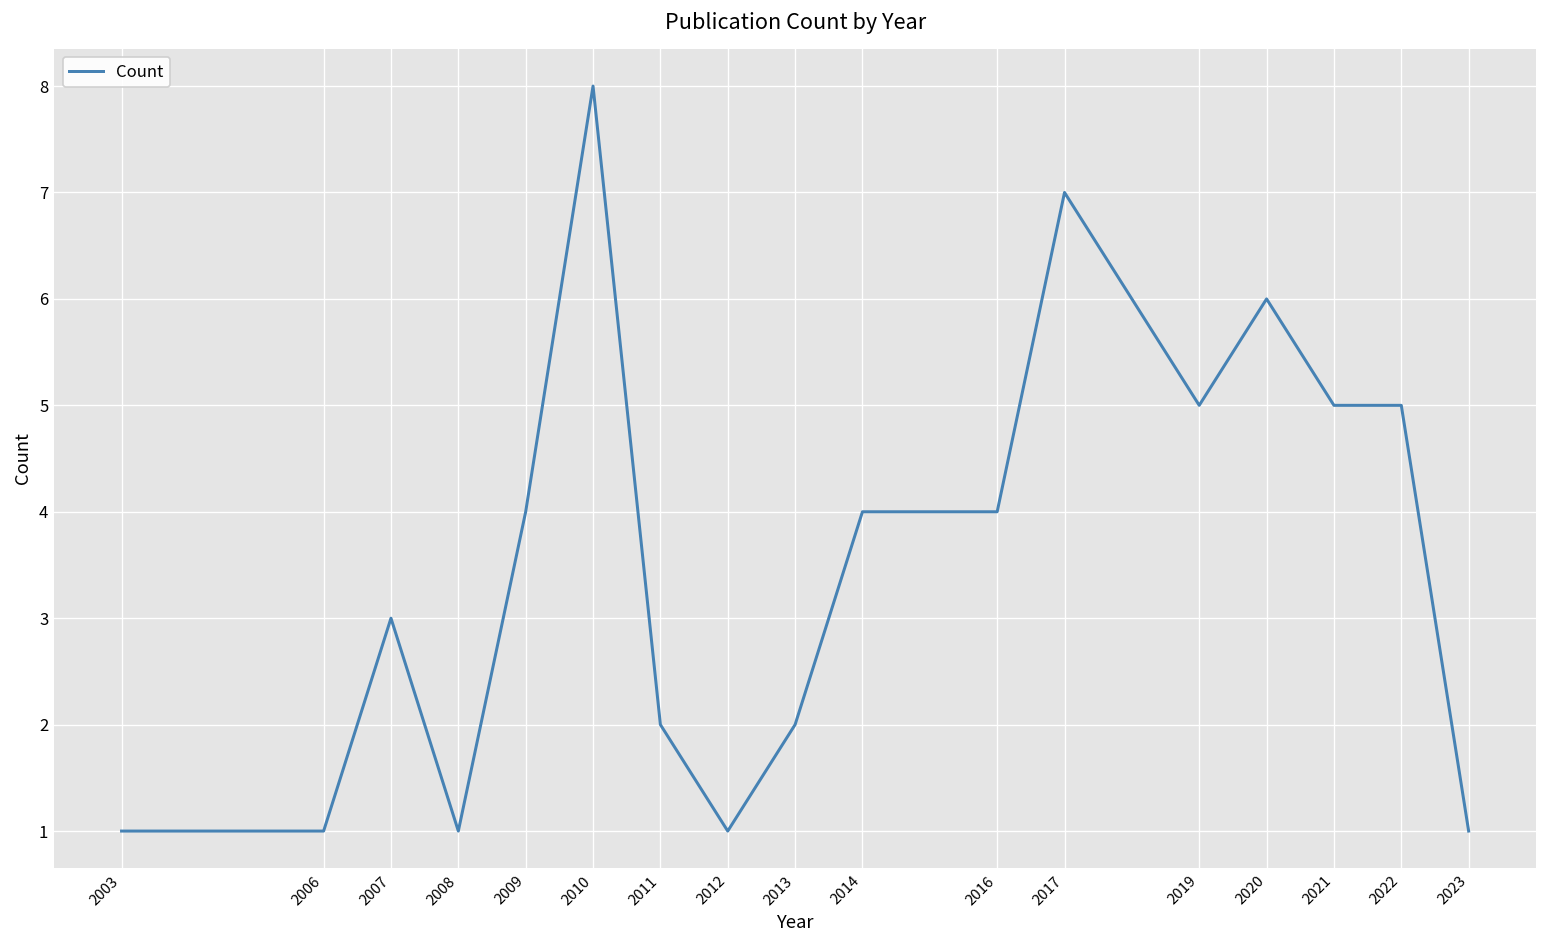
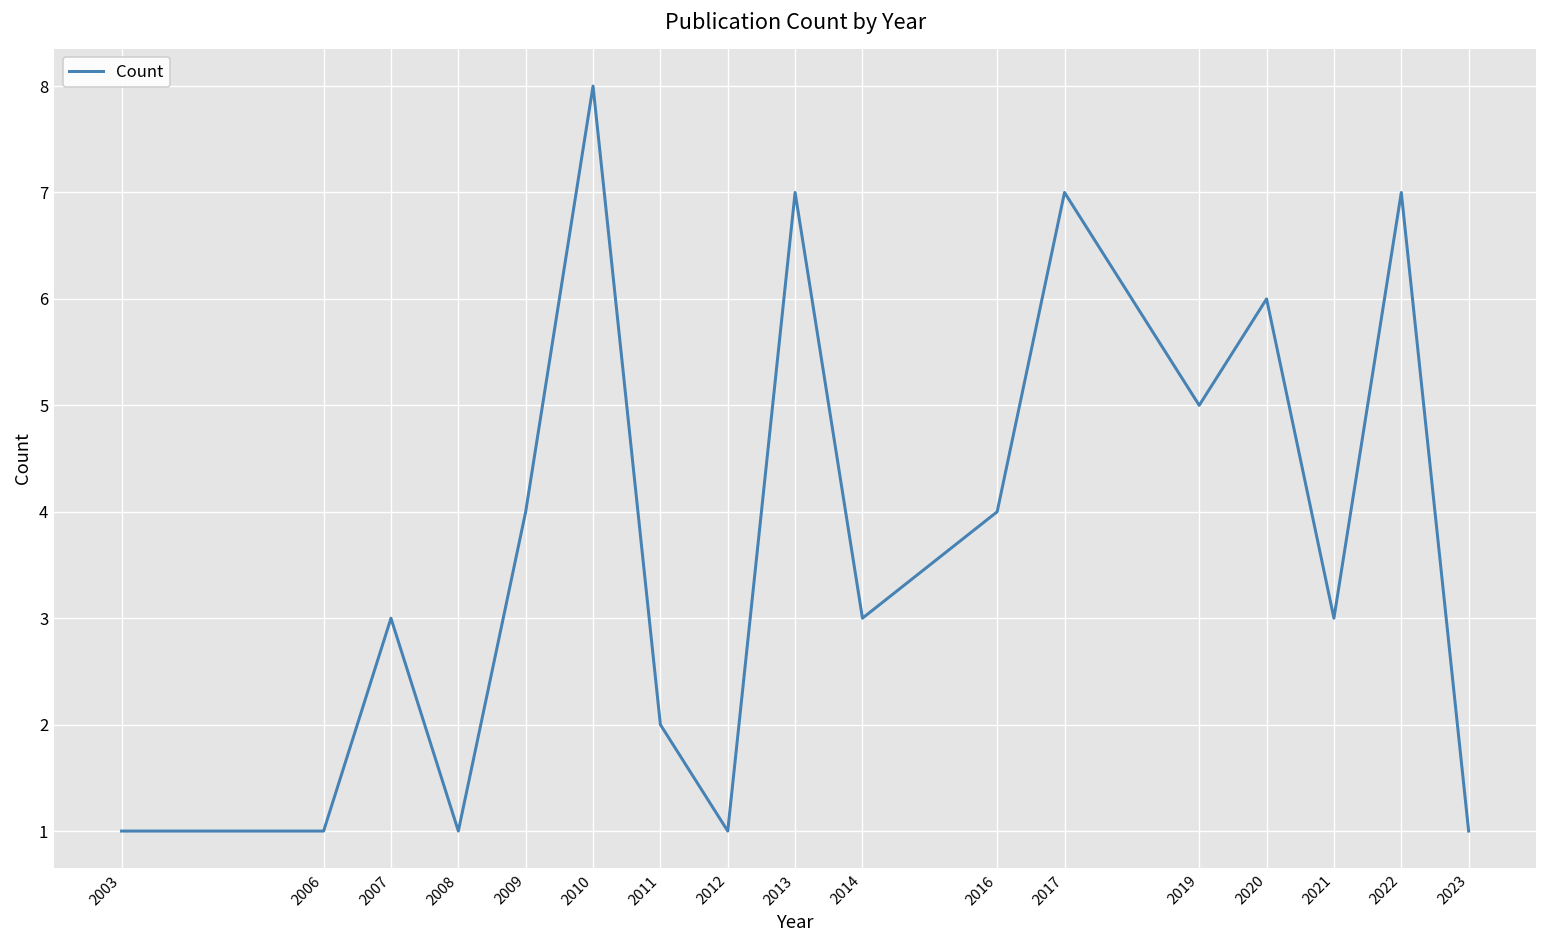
2013: 2 -> 7
2014: 4 -> 3
2021: 5 -> 3
2022: 5 -> 7
